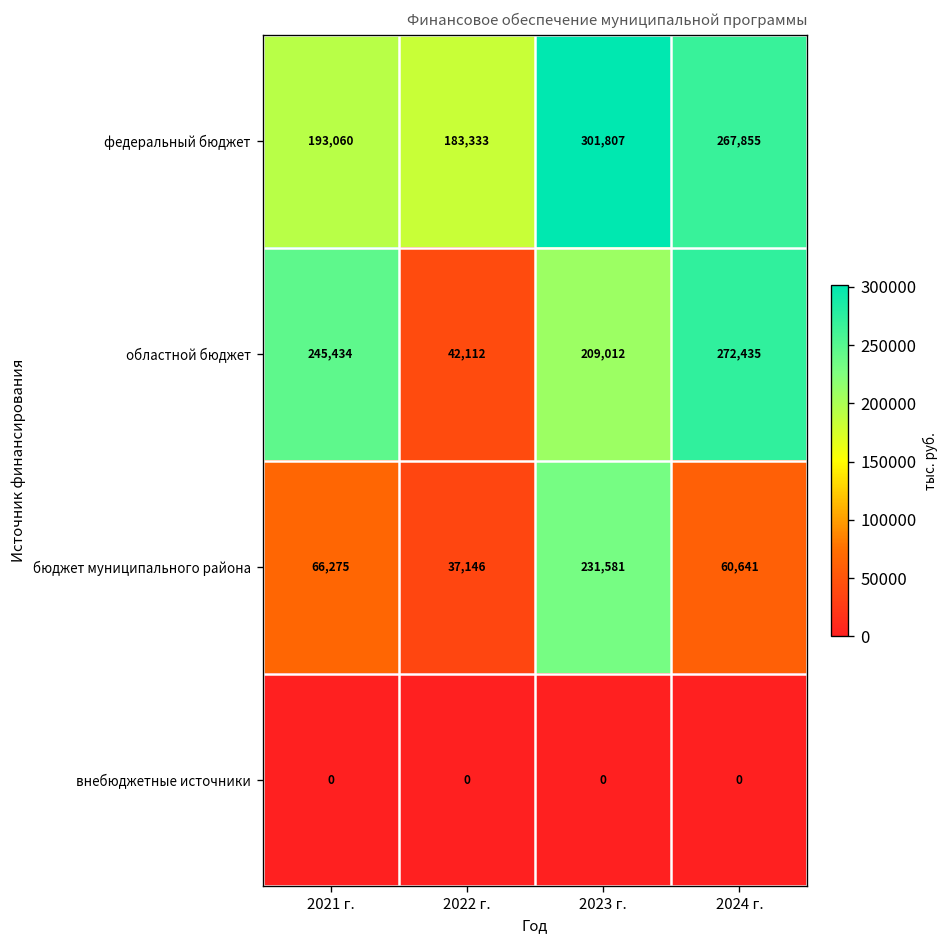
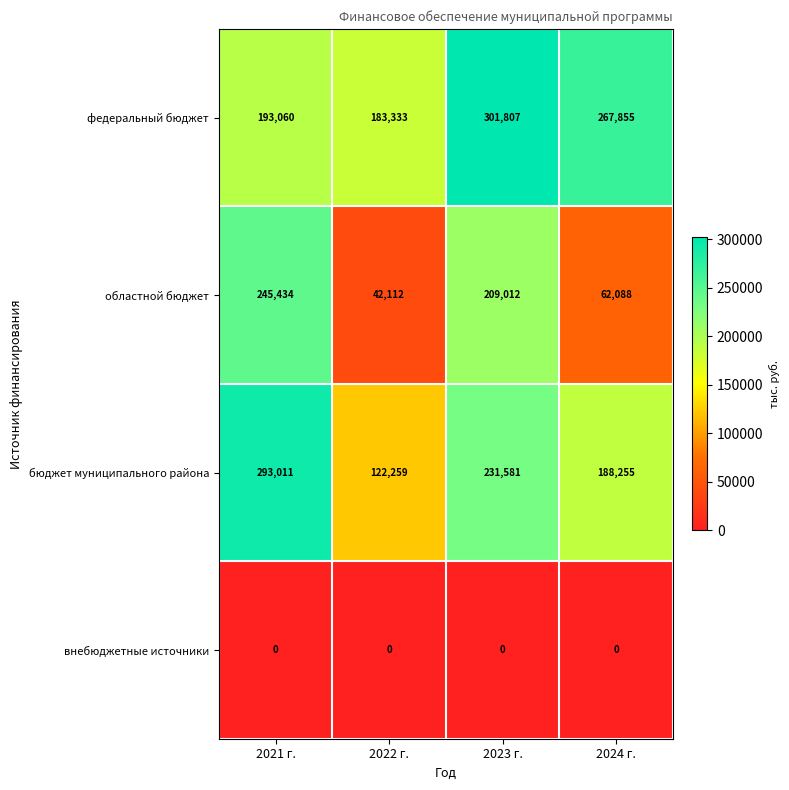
областной бюджет, 2024 г.: 272,435 -> 62,088
бюджет муниципального района, 2021 г.: 66,275 -> 293,011
бюджет муниципального района, 2022 г.: 37,146 -> 122,259
бюджет муниципального района, 2024 г.: 60,641 -> 188,255
